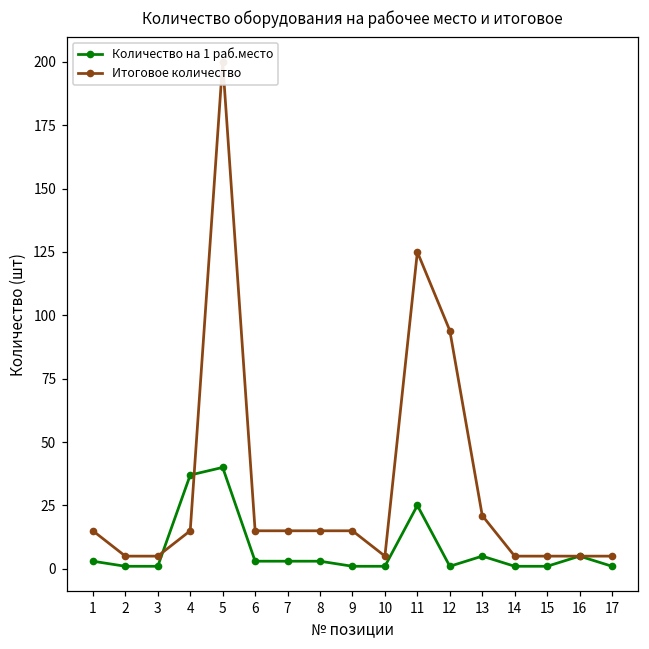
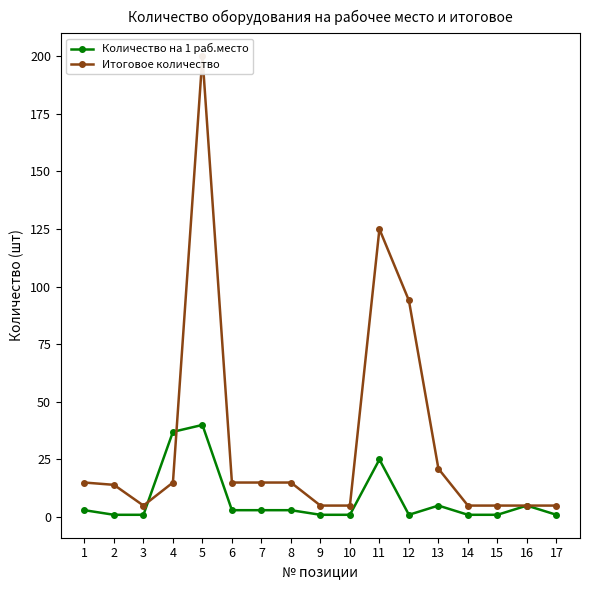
Итоговое количество, 2: 5 -> 14
Итоговое количество, 9: 15 -> 5
